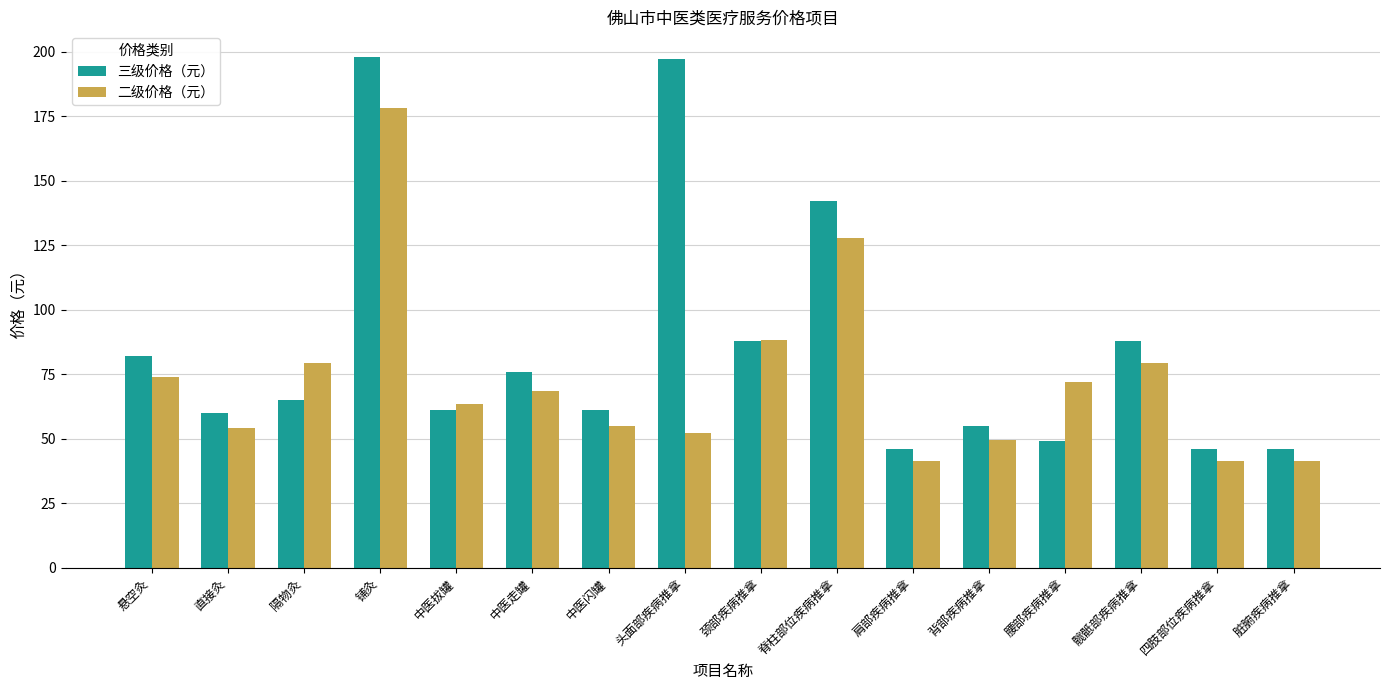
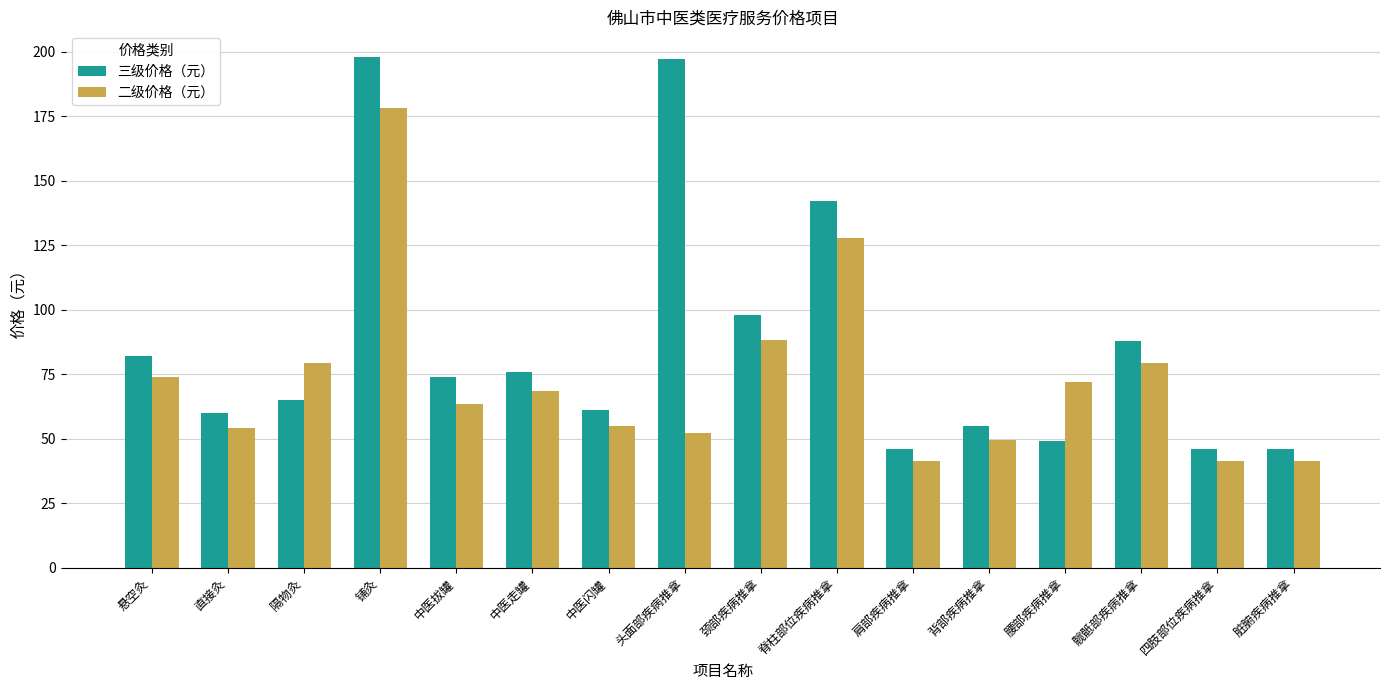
三级价格（元）, 中医拔罐: 61 -> 74
三级价格（元）, 颈部疾病推拿: 88 -> 98
